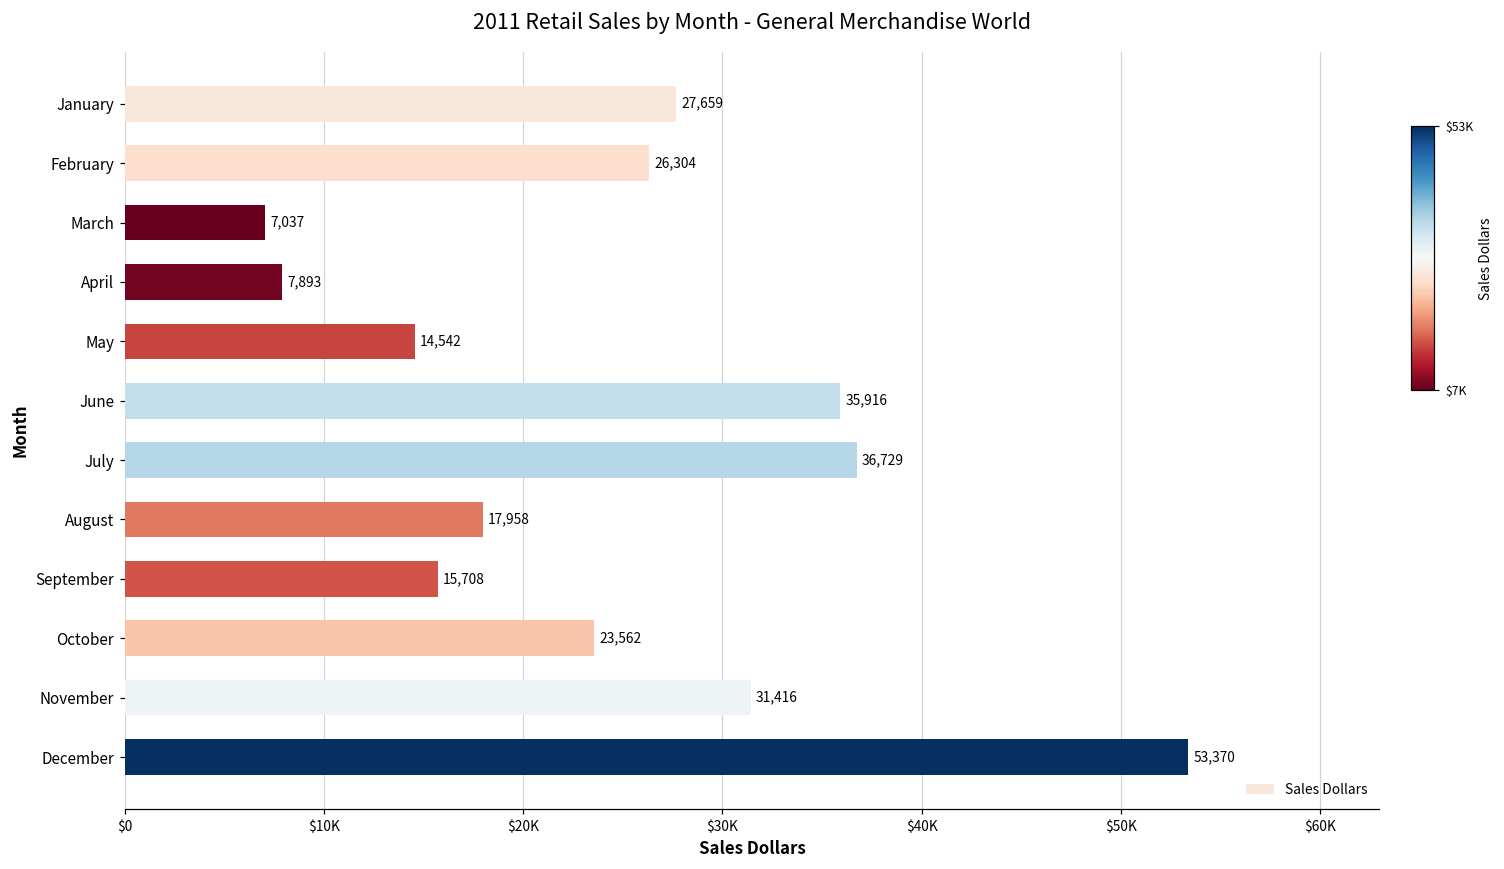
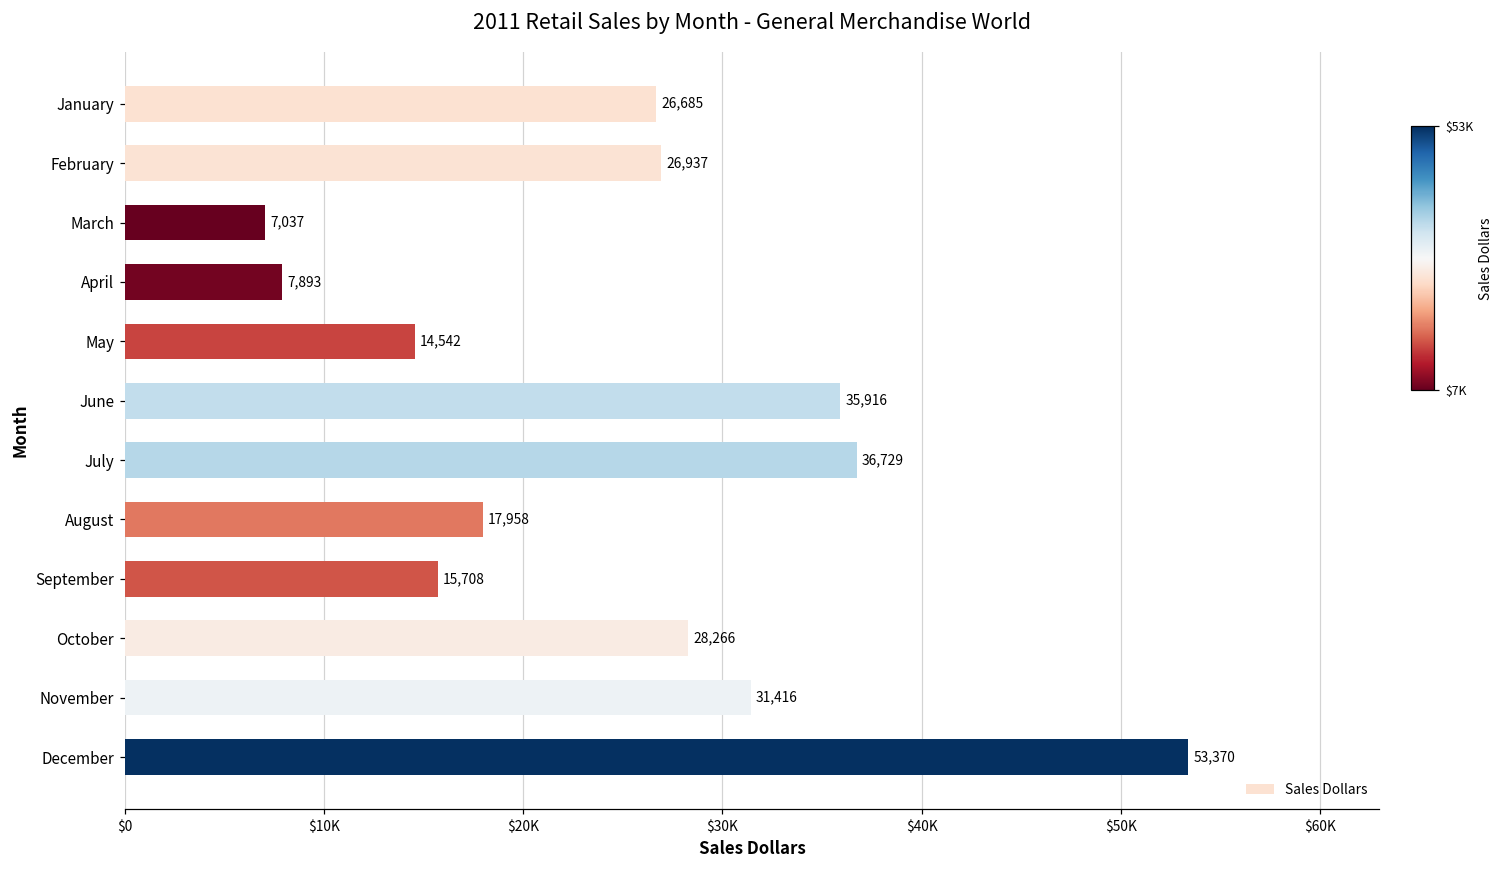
January: 27,659 -> 26,685
February: 26,304 -> 26,937
October: 23,562 -> 28,266
